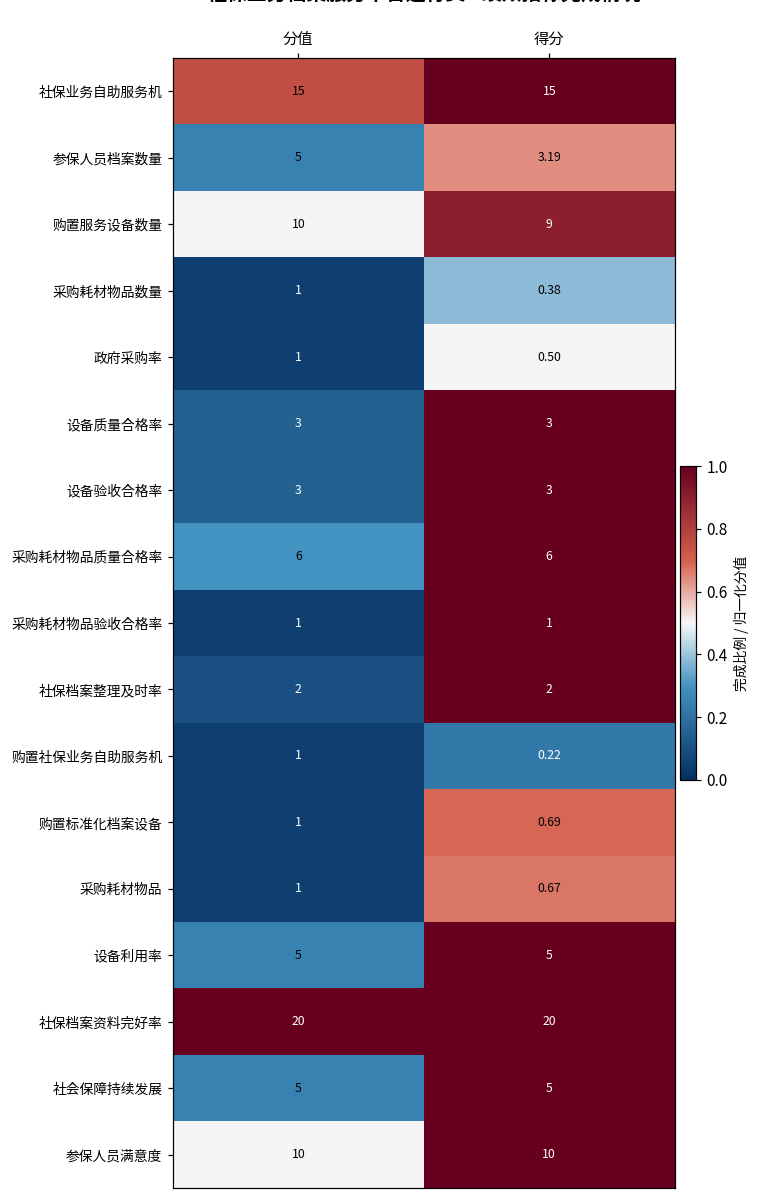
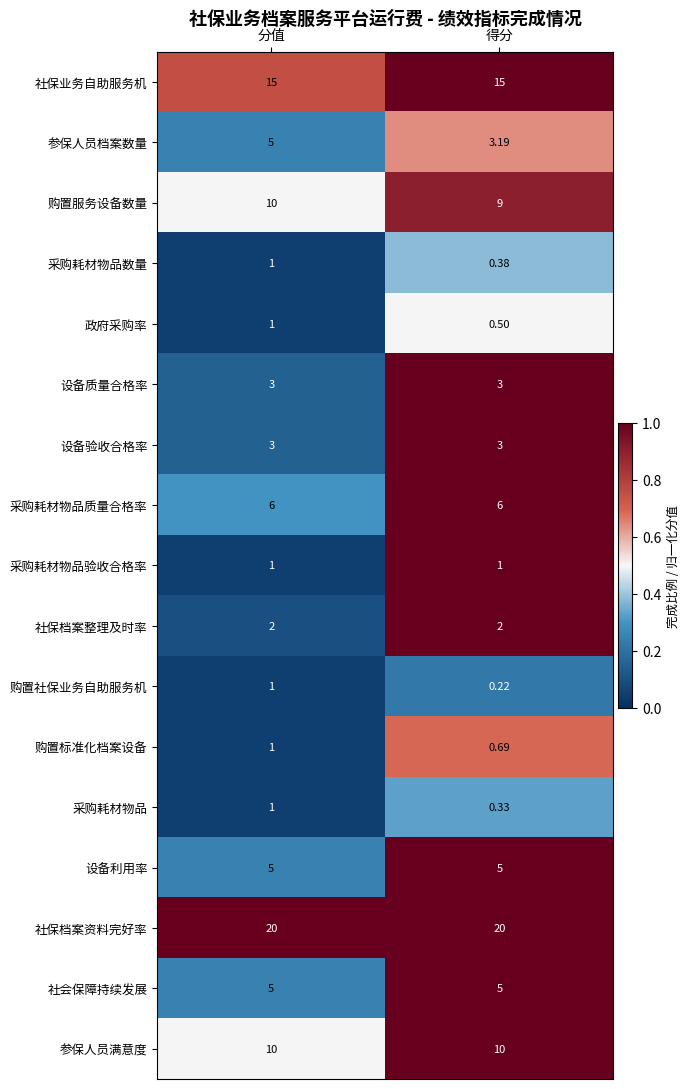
采购耗材物品, 得分: 0.67 -> 0.33
